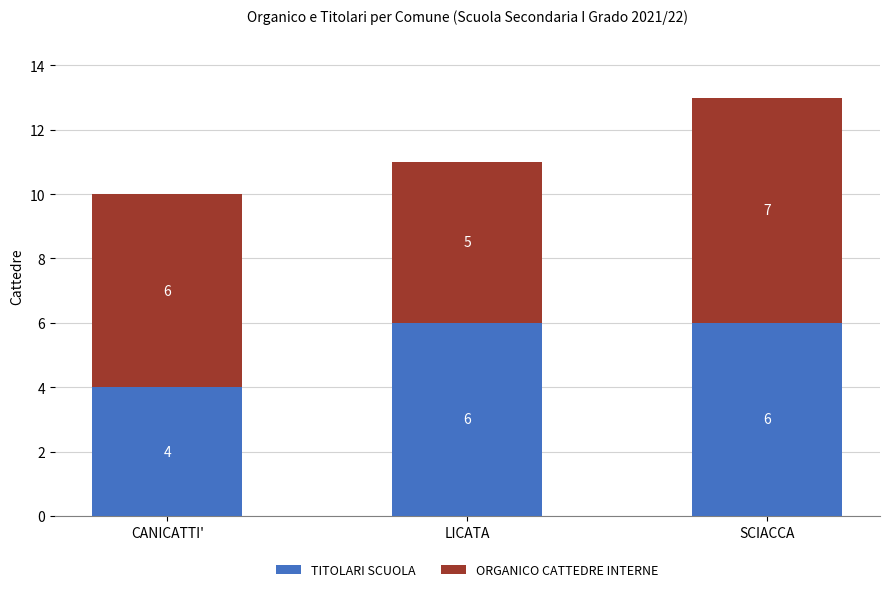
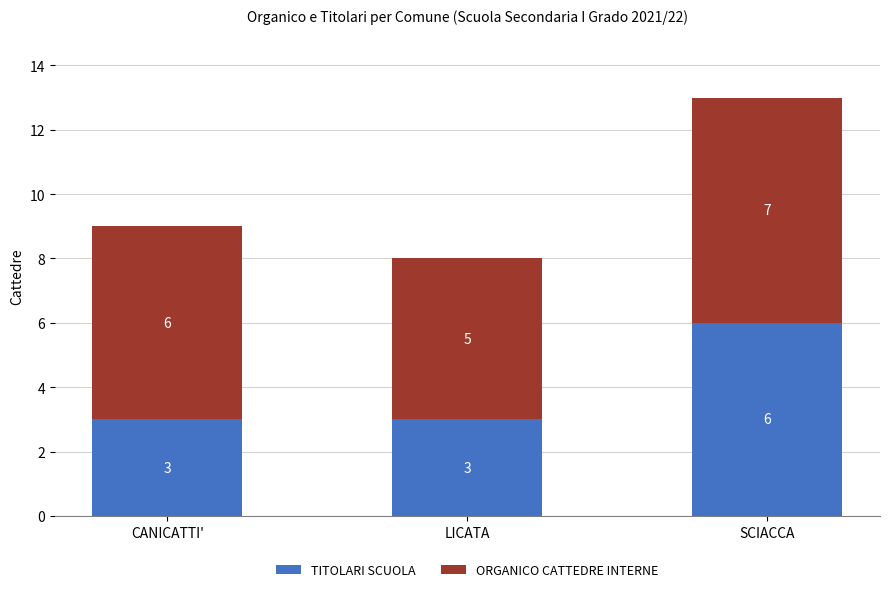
TITOLARI SCUOLA, CANICATTI': 4 -> 3
TITOLARI SCUOLA, LICATA: 6 -> 3
